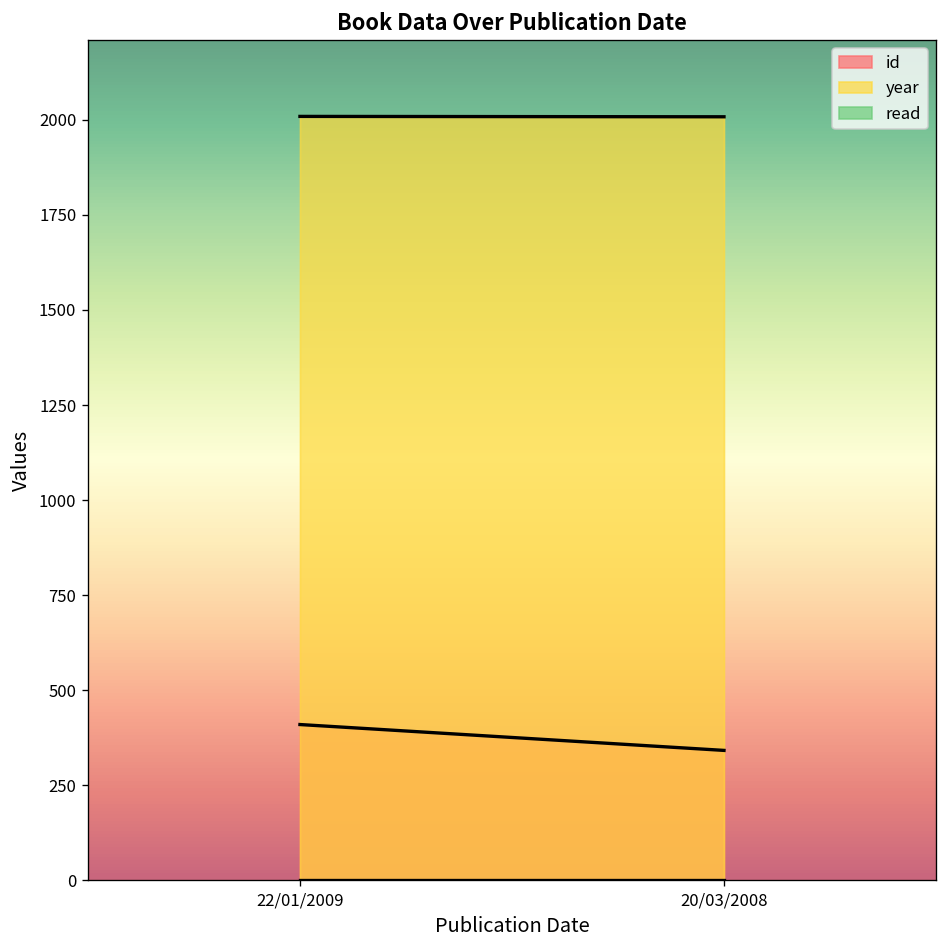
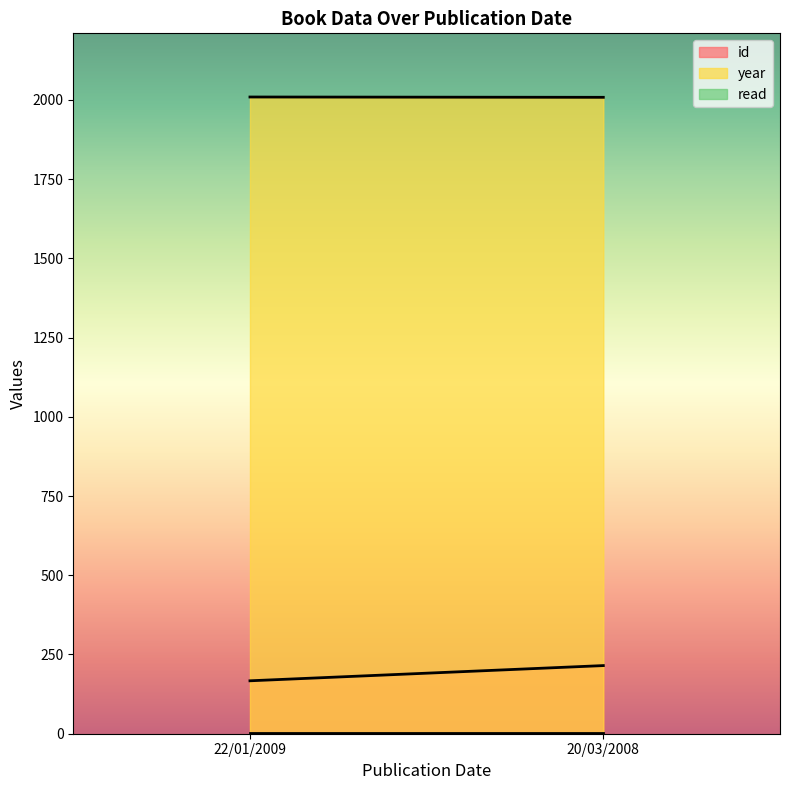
id, 22/01/2009: 410 -> 170
id, 20/03/2008: 340 -> 220
